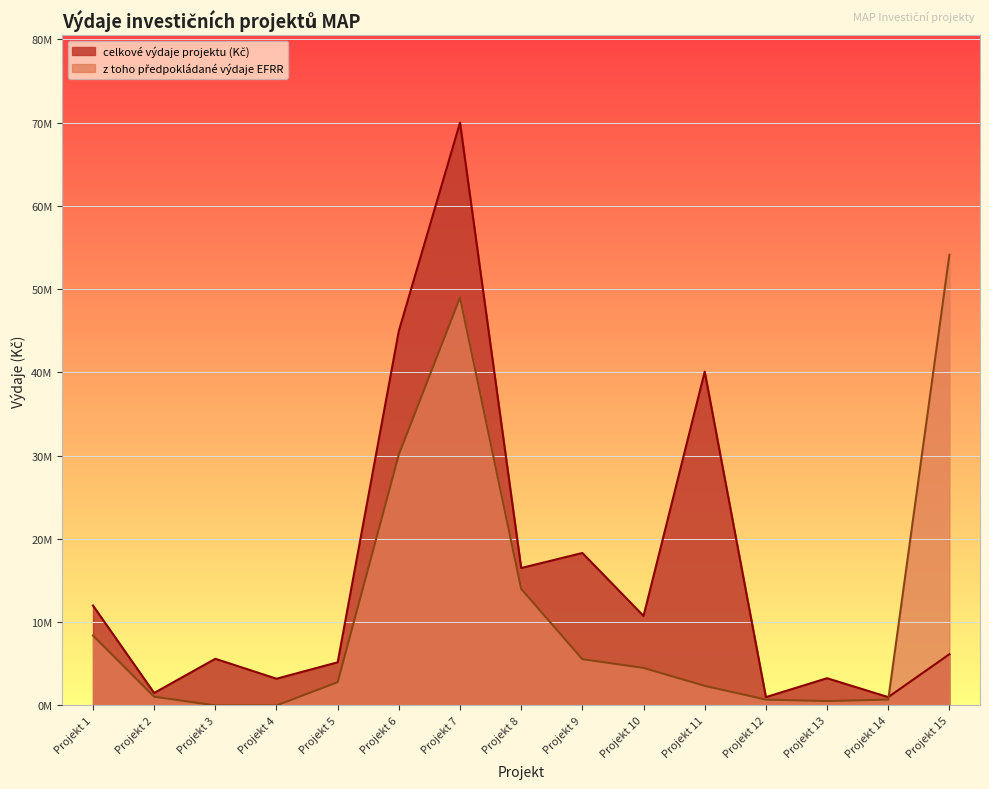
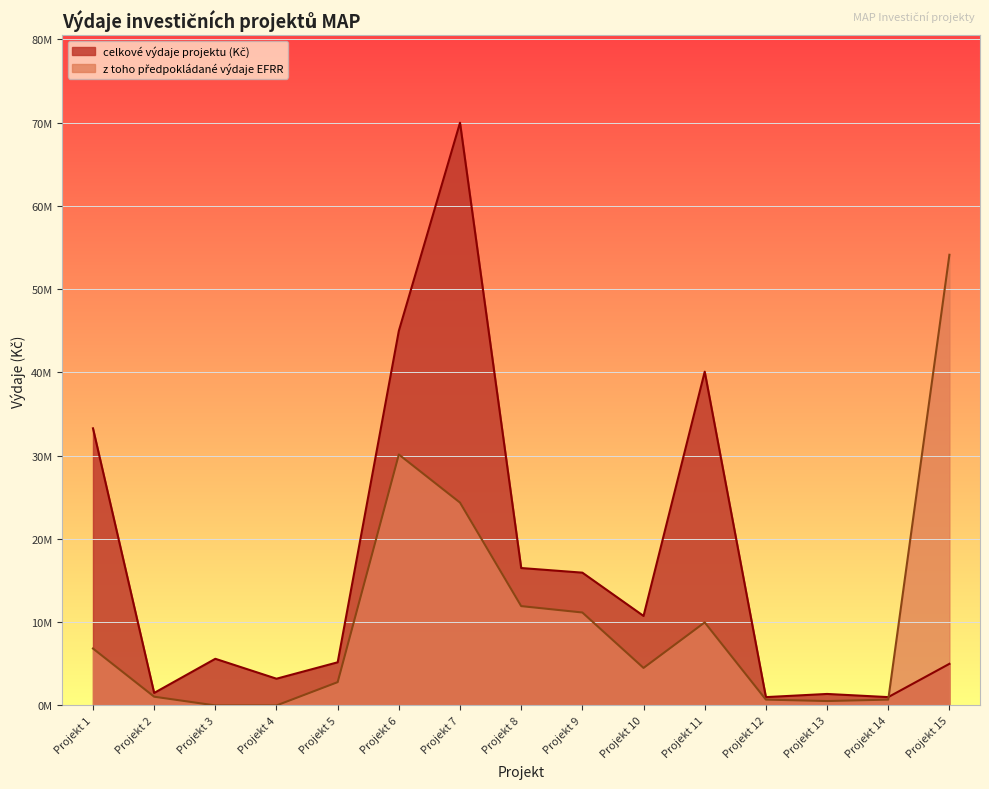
celkové výdaje projektu (Kč), Projekt 1: 12000000 -> 33000000
z toho předpokládané výdaje EFRR, Projekt 1: 8000000 -> 7000000
z toho předpokládané výdaje EFRR, Projekt 7: 49000000 -> 24000000
z toho předpokládané výdaje EFRR, Projekt 8: 14000000 -> 12000000
celkové výdaje projektu (Kč), Projekt 9: 18000000 -> 16000000
z toho předpokládané výdaje EFRR, Projekt 9: 6000000 -> 11000000
z toho předpokládané výdaje EFRR, Projekt 11: 2000000 -> 10000000
celkové výdaje projektu (Kč), Projekt 13: 3000000 -> 1000000
celkové výdaje projektu (Kč), Projekt 15: 6000000 -> 5000000
